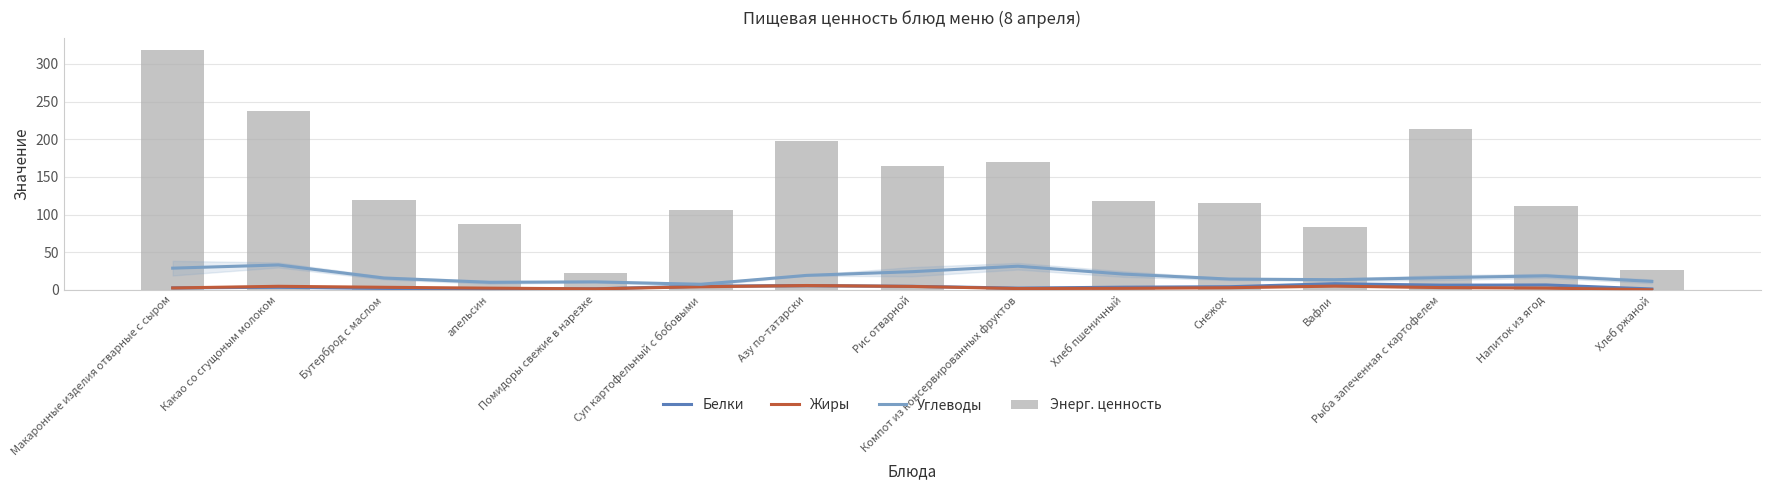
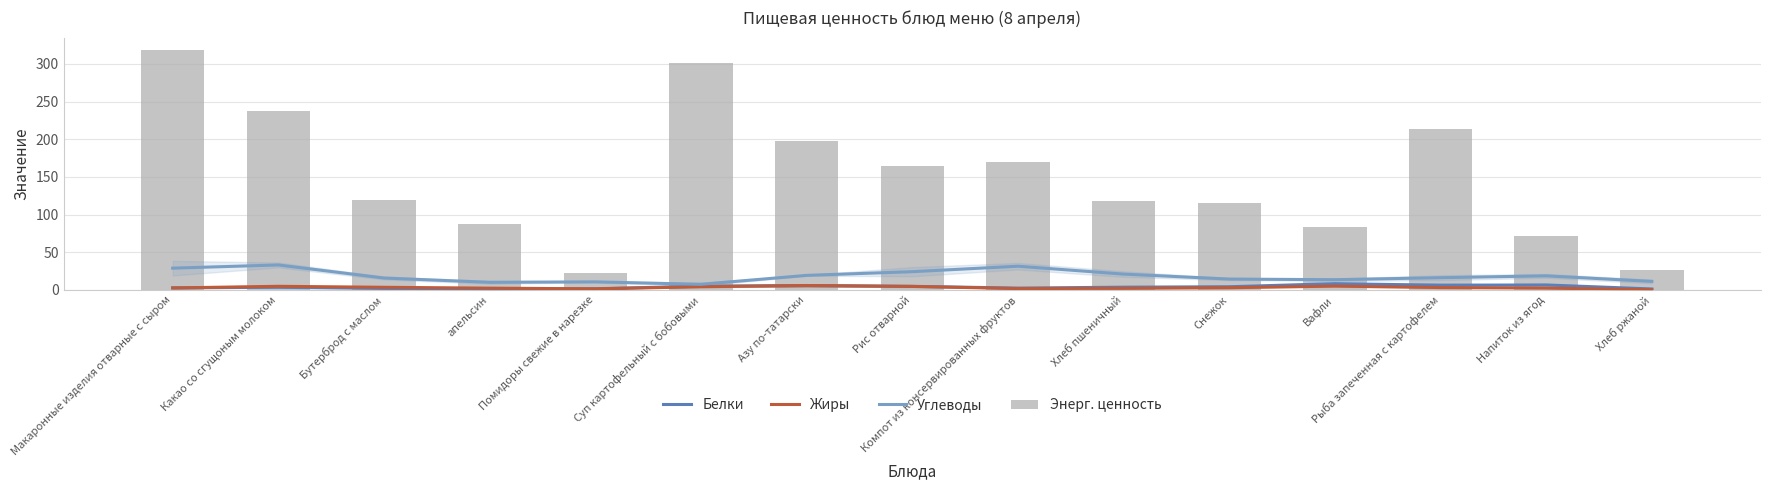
Энерг. ценность, Суп картофельный с бобовыми: 110 -> 300
Энерг. ценность, Напиток из ягод: 110 -> 70
